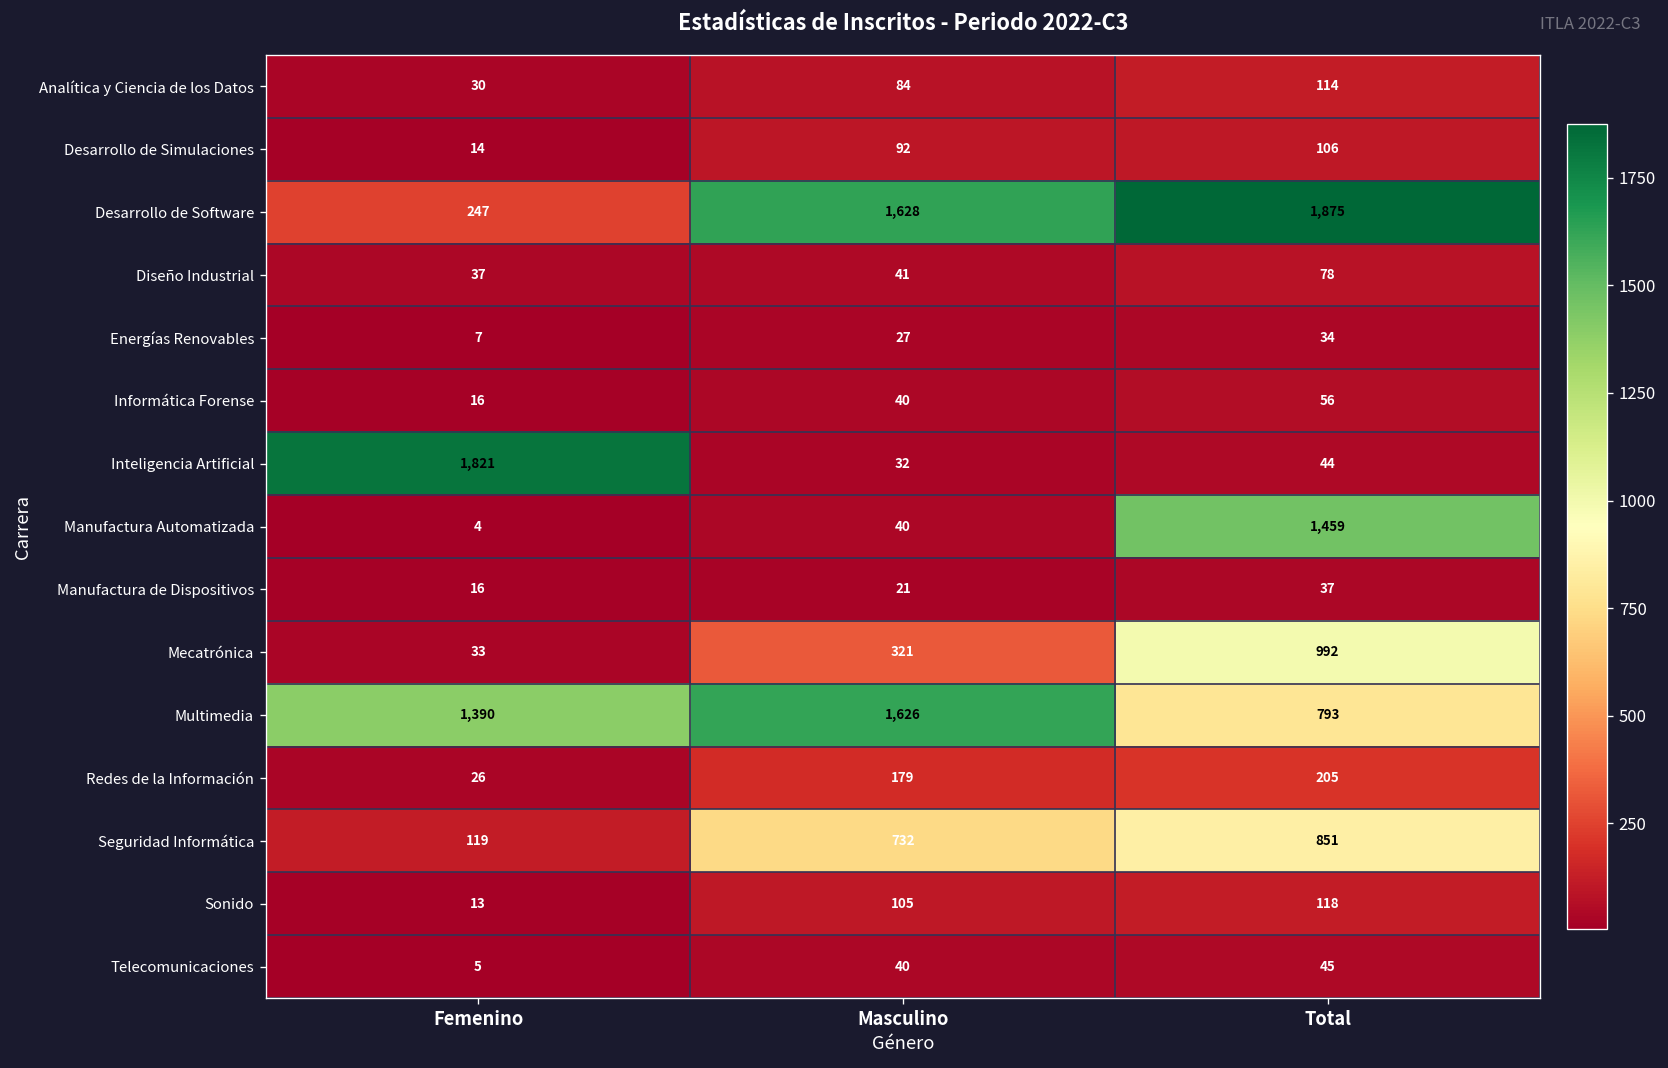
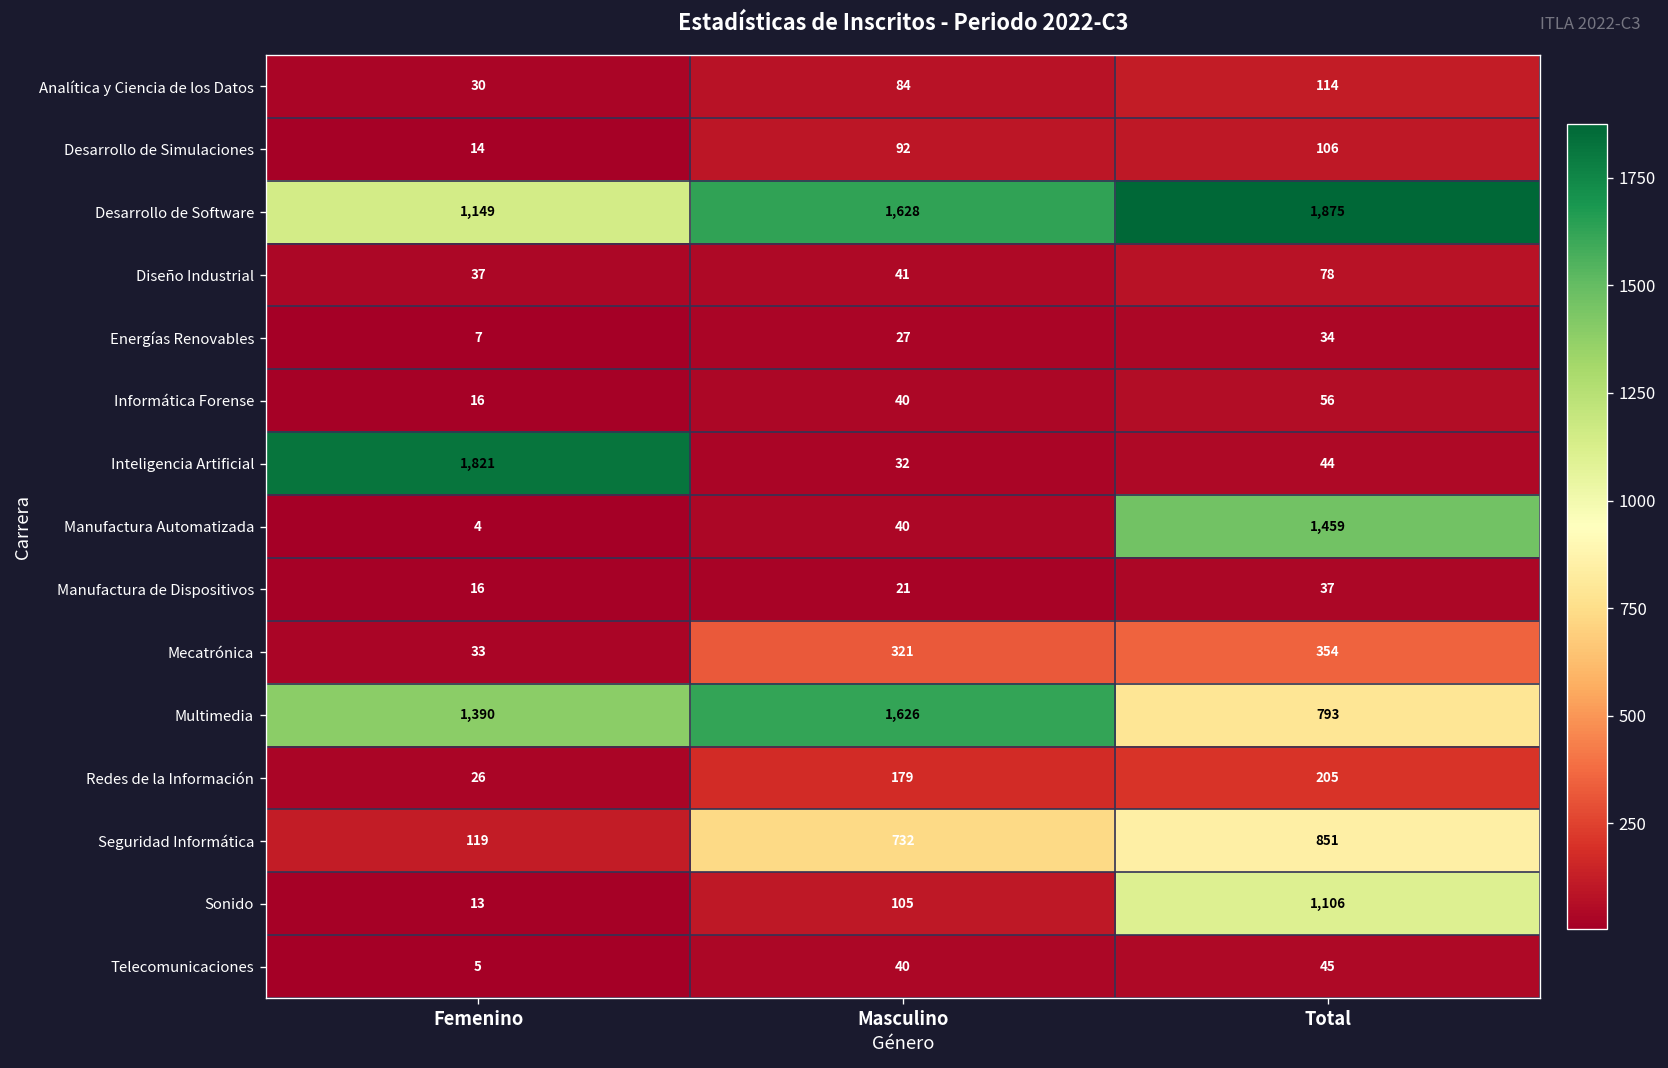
Desarrollo de Software, Femenino: 247 -> 1,149
Mecatrónica, Total: 992 -> 354
Sonido, Total: 118 -> 1,106
